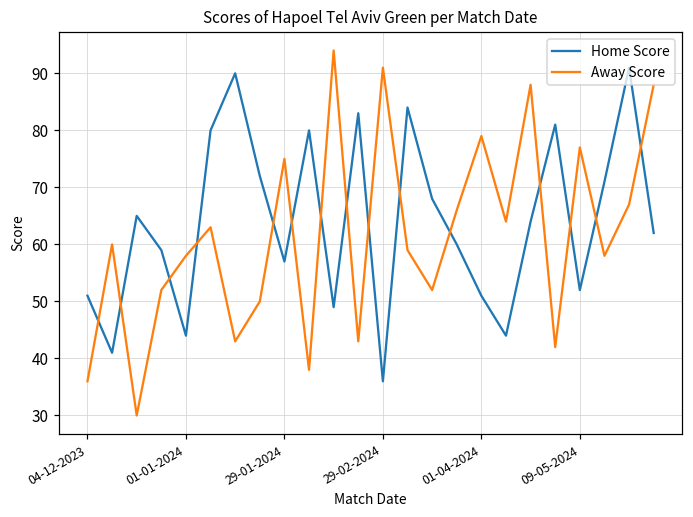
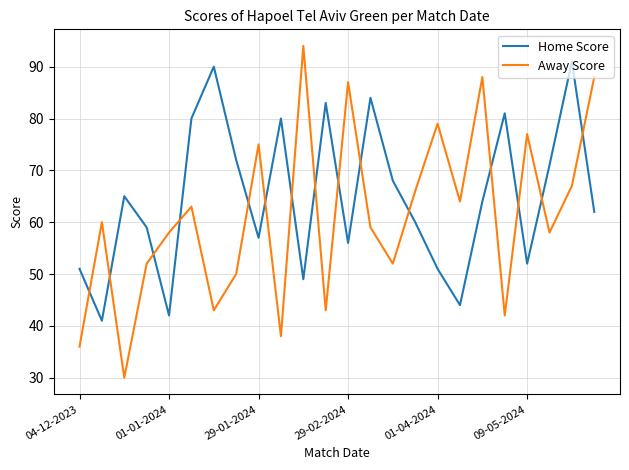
Home Score, 01-01-2024: 44 -> 42
Home Score, 29-02-2024: 36 -> 56
Away Score, 29-02-2024: 91 -> 87
